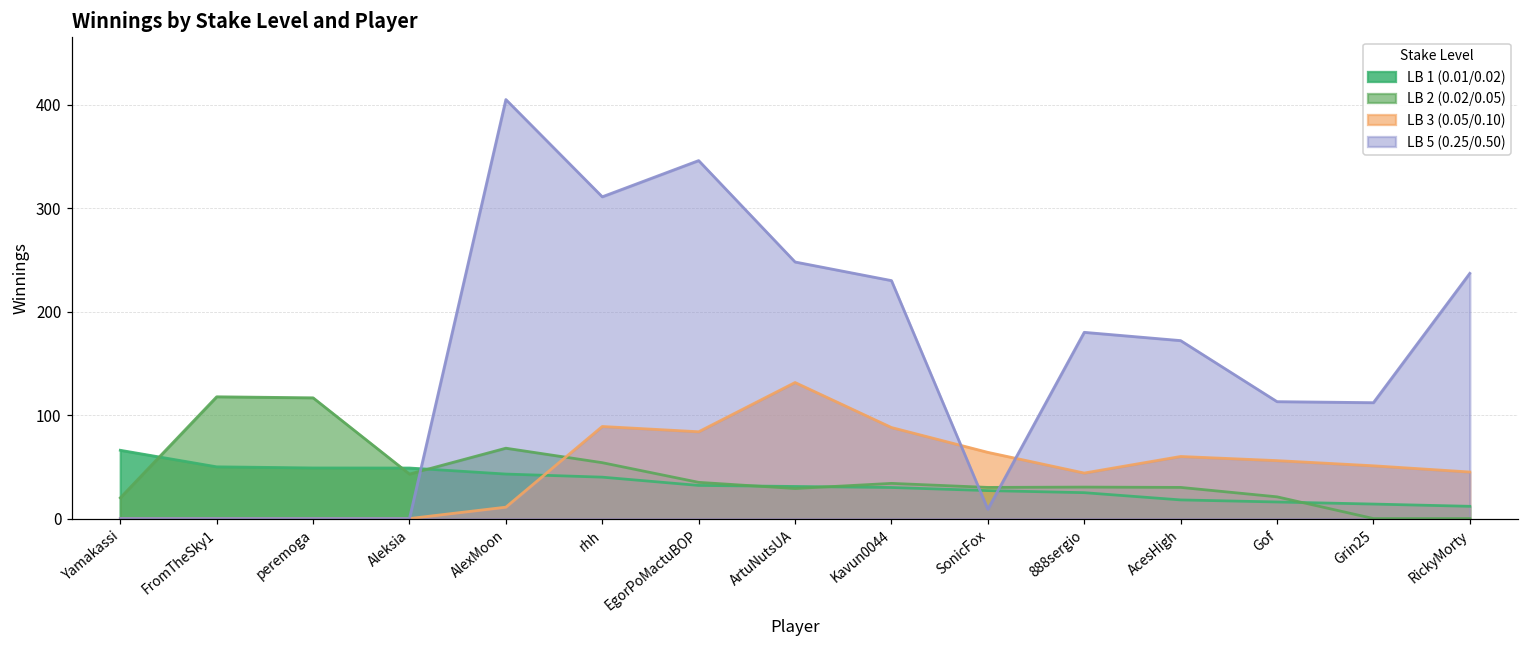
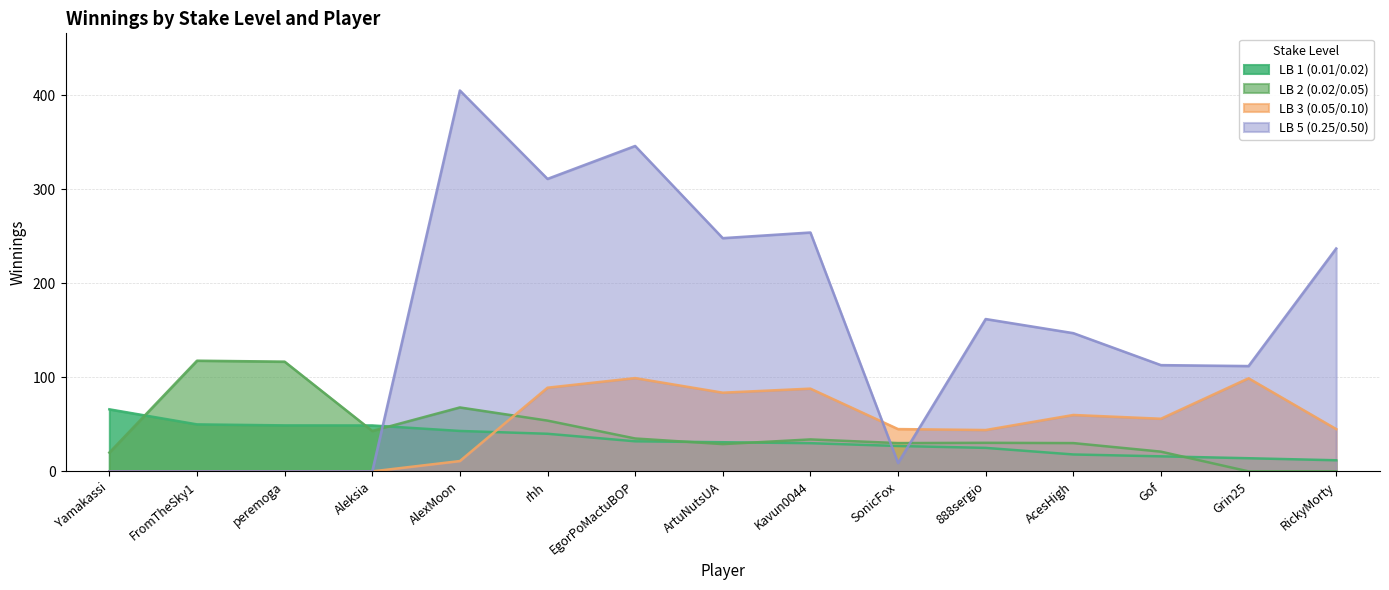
LB 3 (0.05/0.10), EgorPoMactuBOP: 80 -> 100
LB 3 (0.05/0.10), ArtuNutsUA: 130 -> 80
LB 5 (0.25/0.50), Kavun0044: 230 -> 250
LB 3 (0.05/0.10), SonicFox: 60 -> 50
LB 5 (0.25/0.50), 888sergio: 180 -> 160
LB 5 (0.25/0.50), AcesHigh: 170 -> 150
LB 3 (0.05/0.10), Grin25: 50 -> 100
